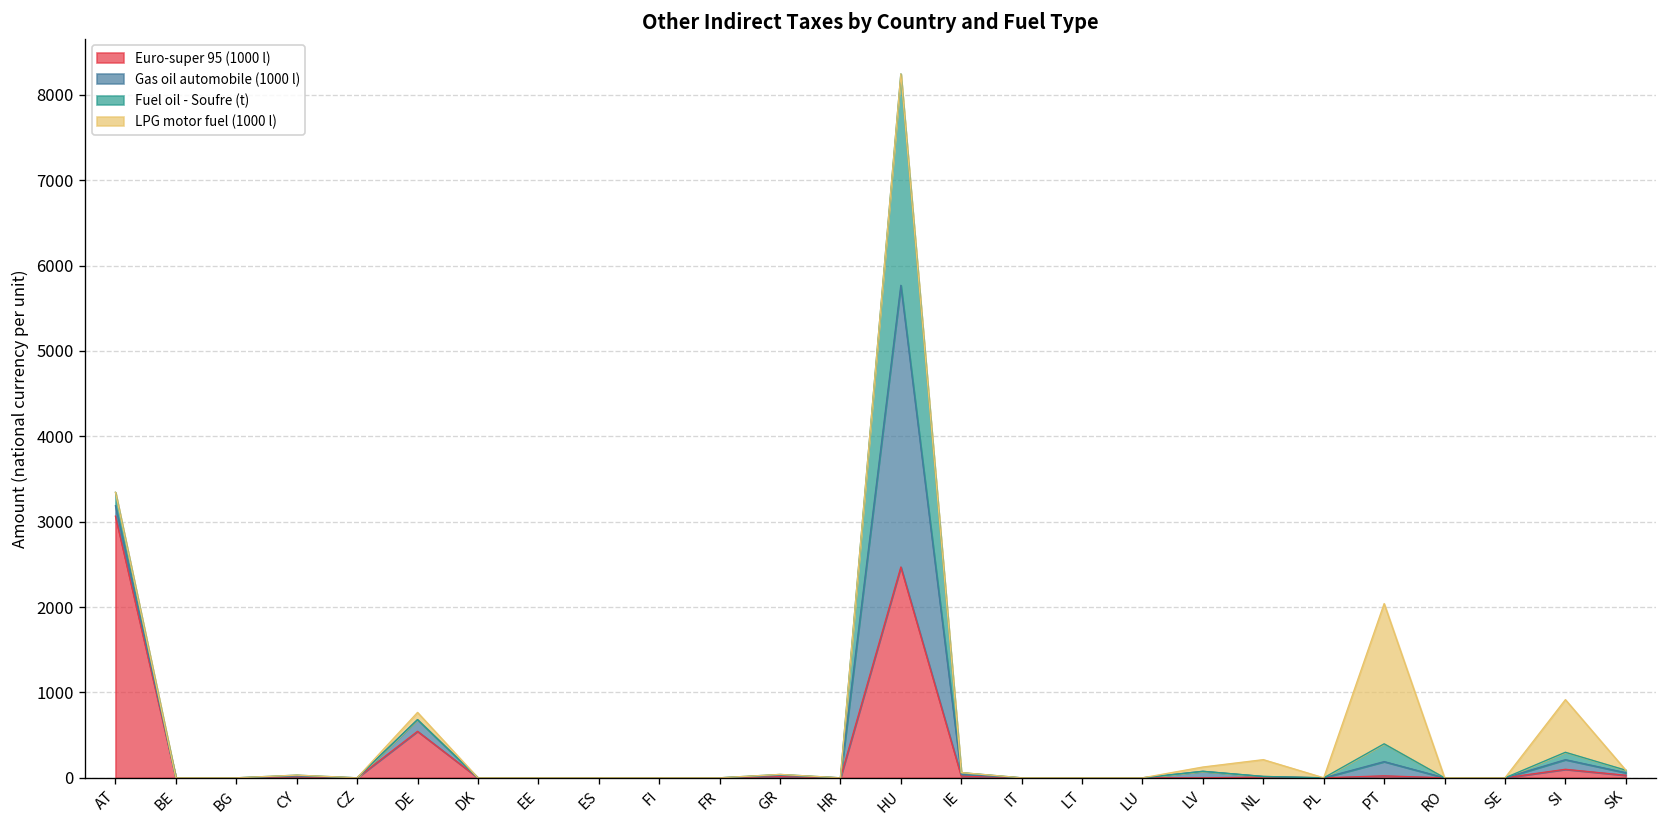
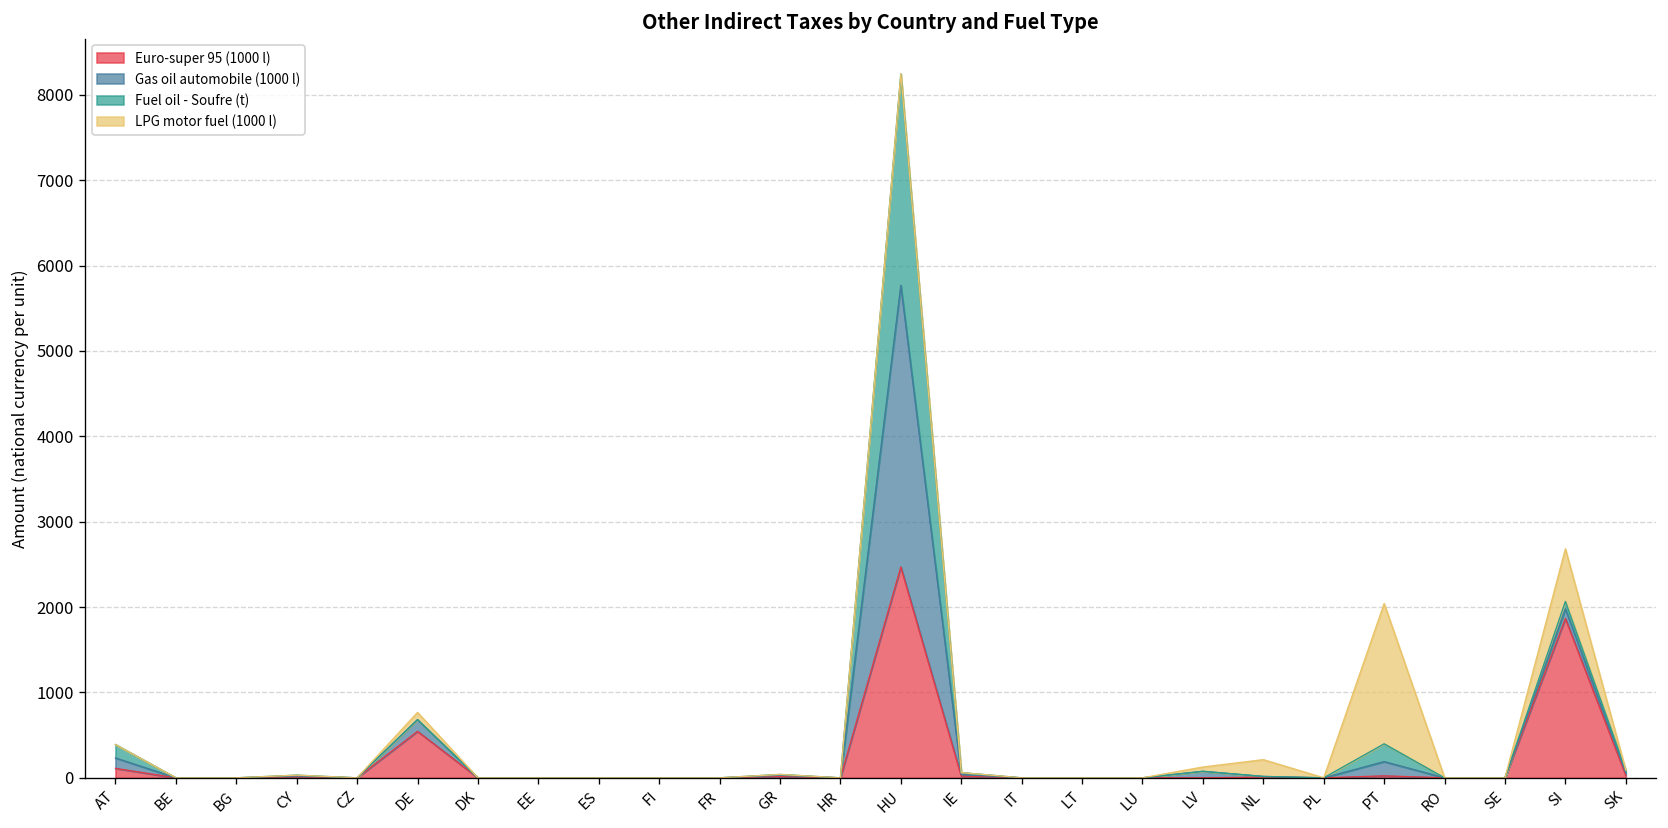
Euro-super 95 (1000 l), AT: 3100 -> 100
Euro-super 95 (1000 l), SI: 100 -> 1900
